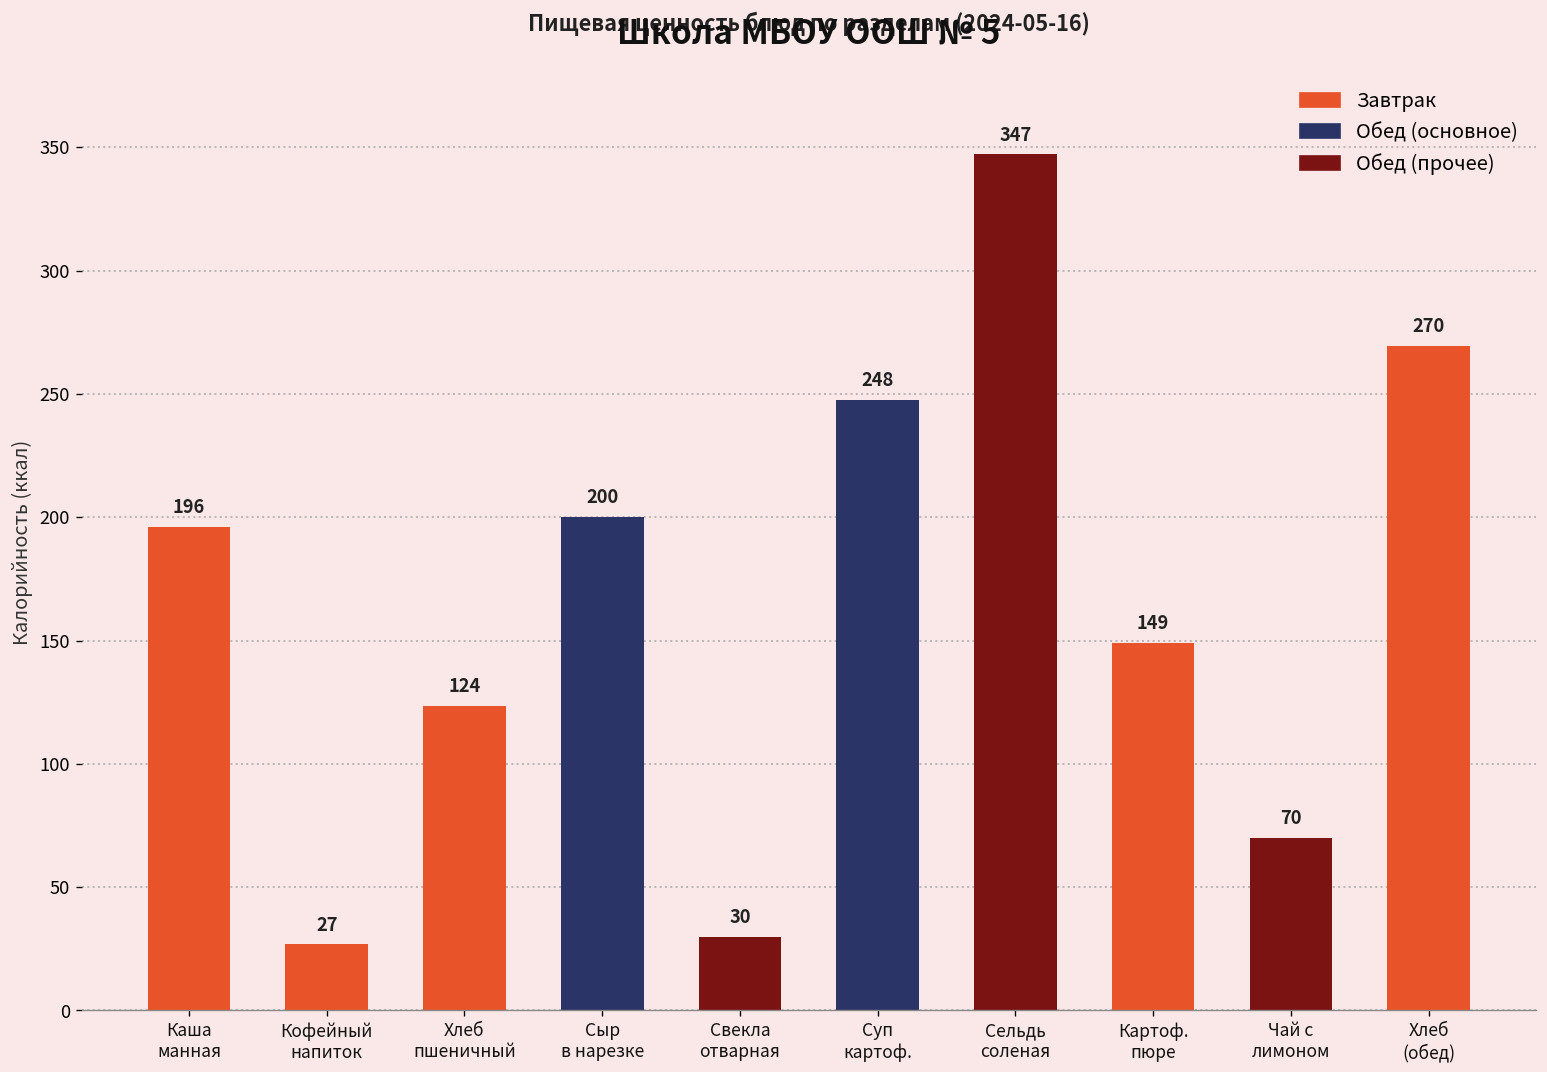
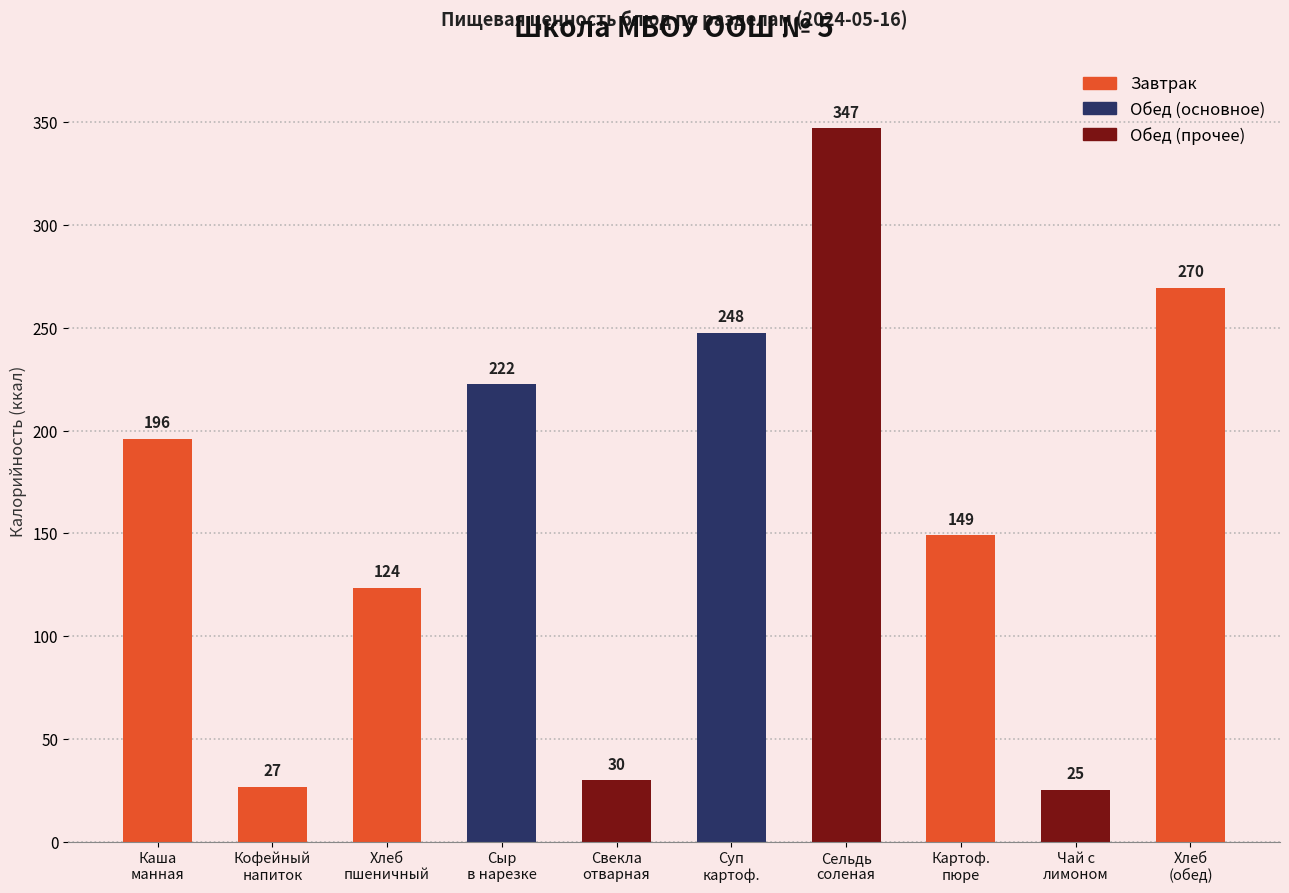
Сыр в нарезке: 200 -> 222
Чай с лимоном: 70 -> 25
